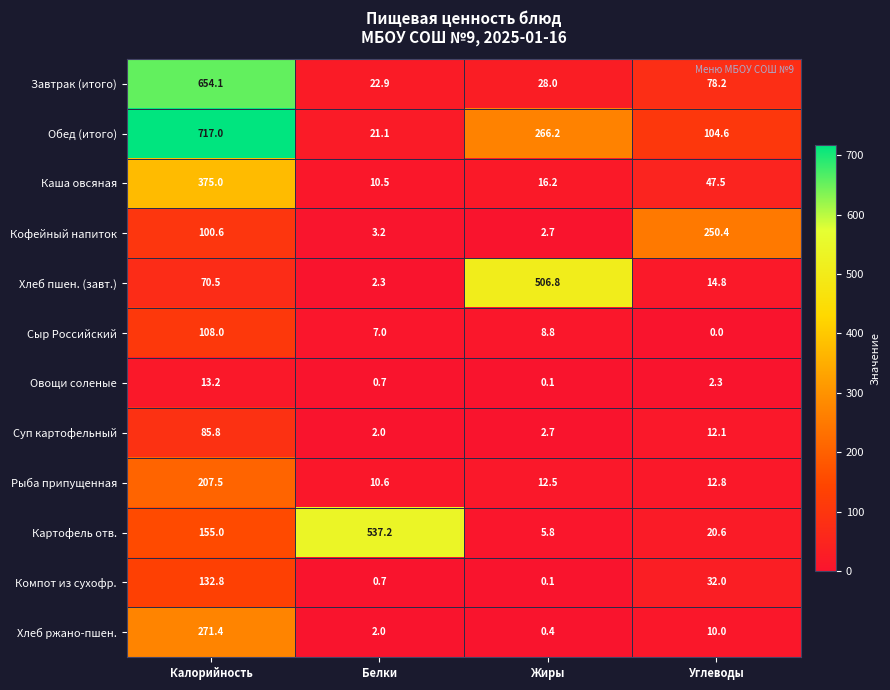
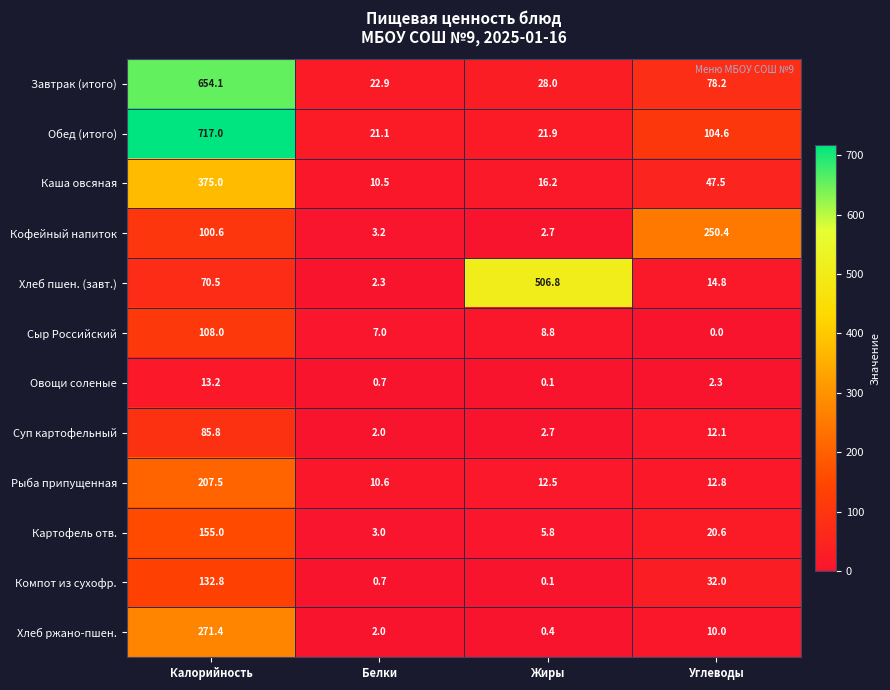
Обед (итого), Жиры: 266.2 -> 21.9
Картофель отв., Белки: 537.2 -> 3.0
